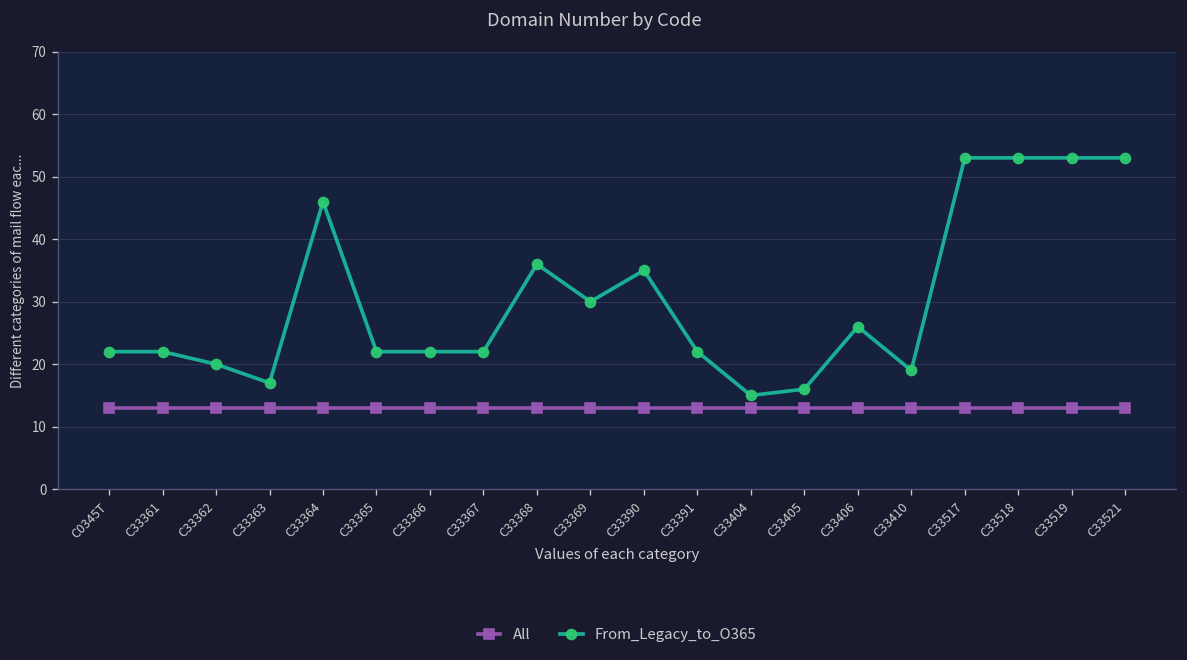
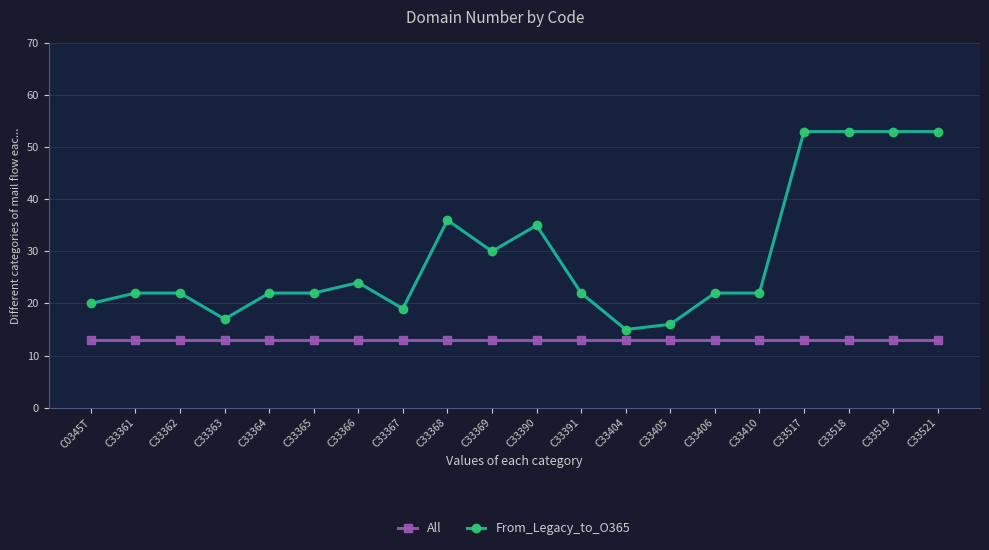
From_Legacy_to_O365, C0345T: 22 -> 20
From_Legacy_to_O365, C33362: 20 -> 22
From_Legacy_to_O365, C33364: 46 -> 22
From_Legacy_to_O365, C33366: 22 -> 24
From_Legacy_to_O365, C33367: 22 -> 19
From_Legacy_to_O365, C33406: 26 -> 22
From_Legacy_to_O365, C33410: 19 -> 22
